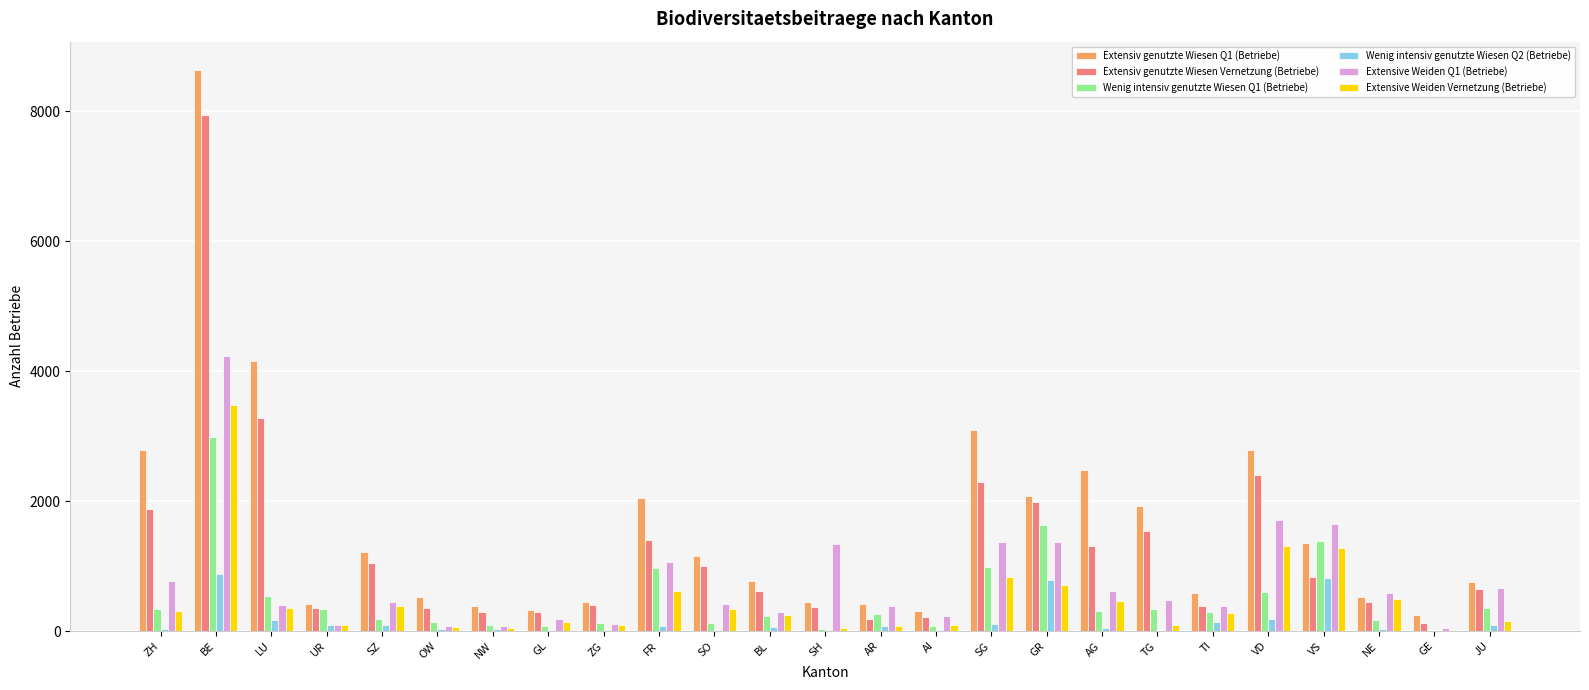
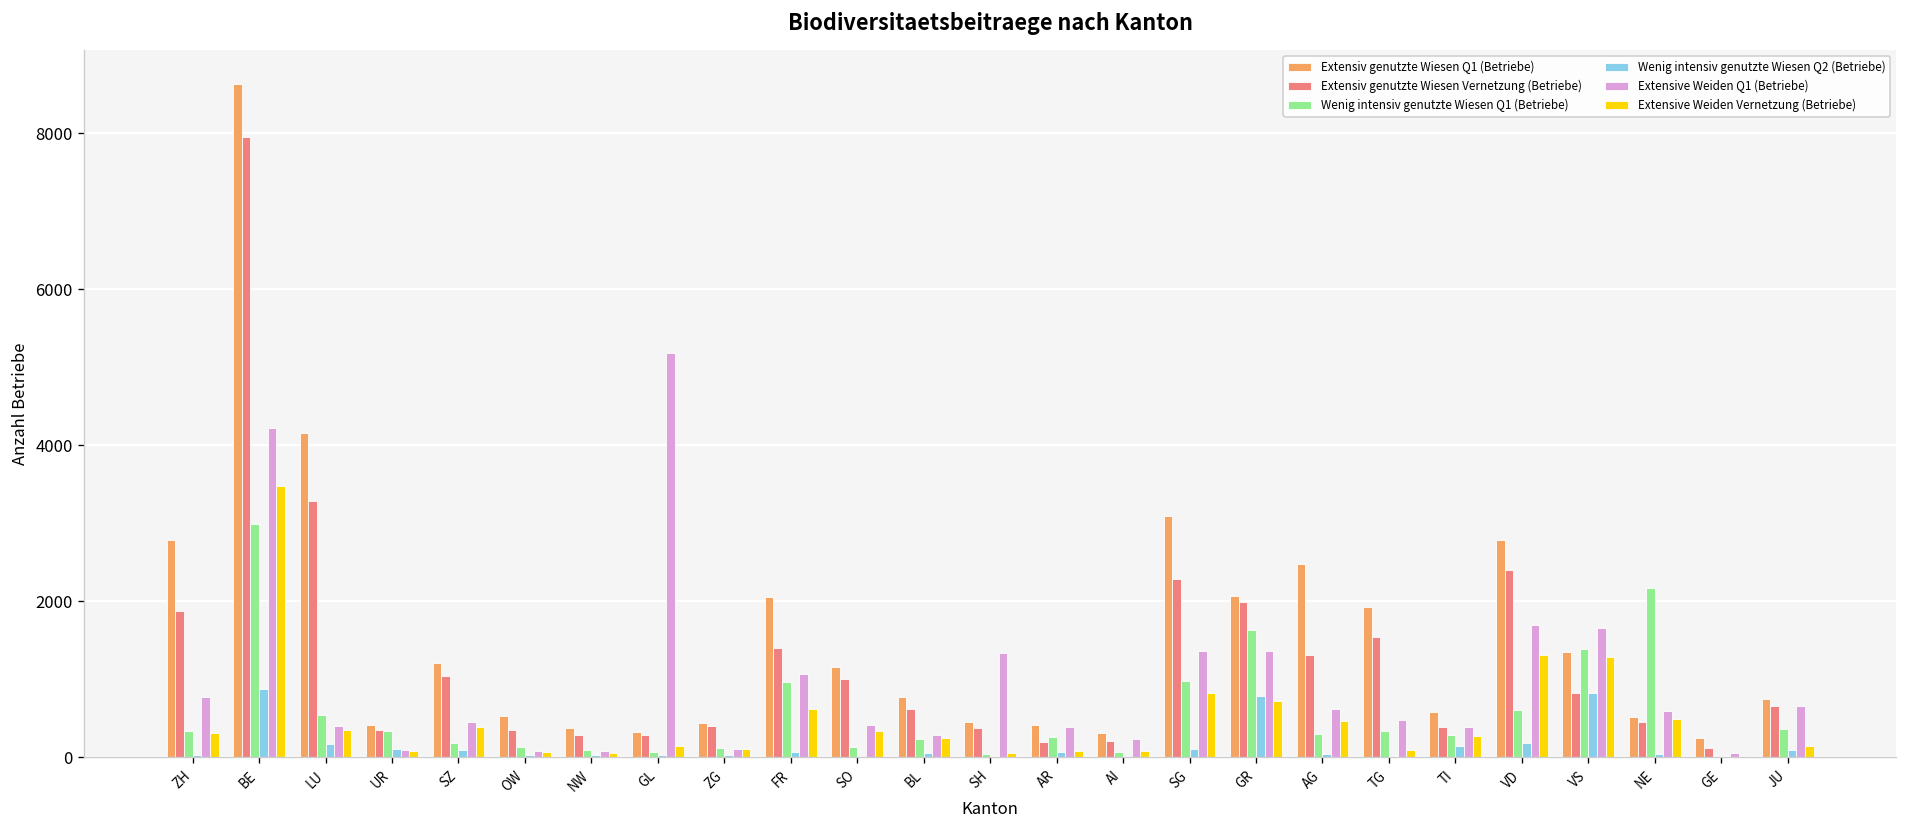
Extensive Weiden Q1 (Betriebe), GL: 200 -> 5200
Wenig intensiv genutzte Wiesen Q1 (Betriebe), NE: 200 -> 2200
